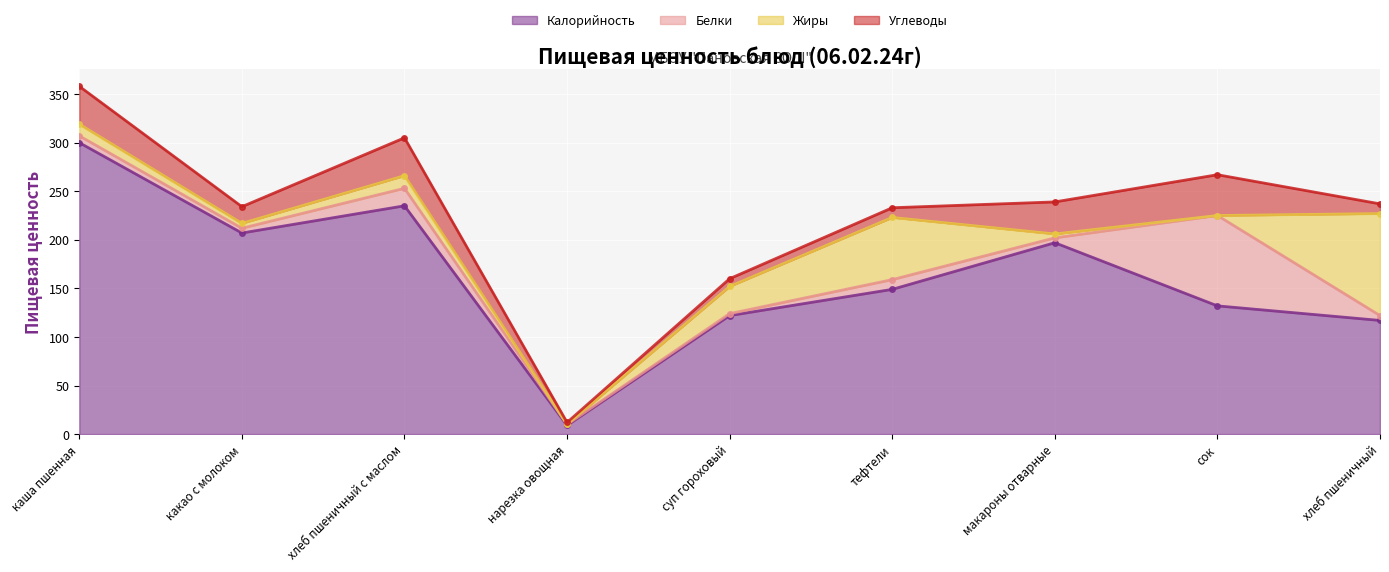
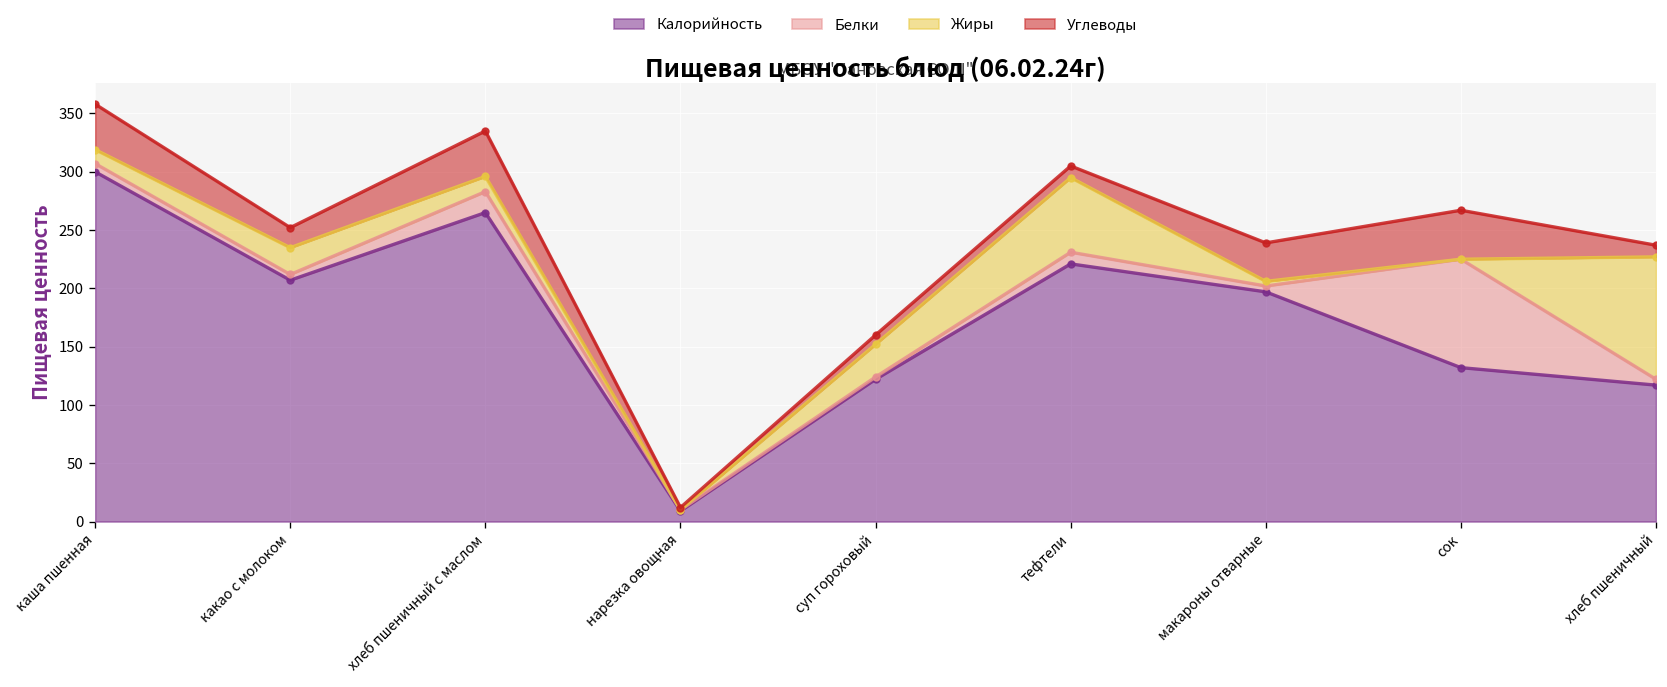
Жиры, какао с молоком: 10 -> 20
Калорийность, хлеб пшеничный с маслом: 240 -> 270
Калорийность, тефтели: 150 -> 220
